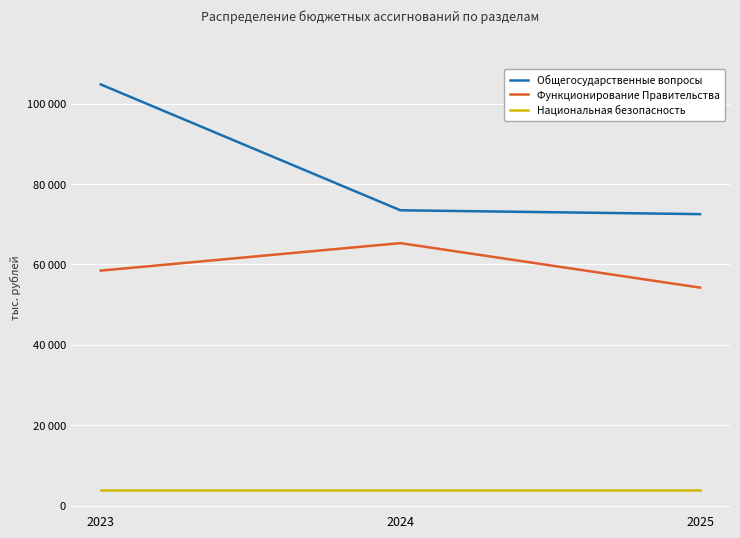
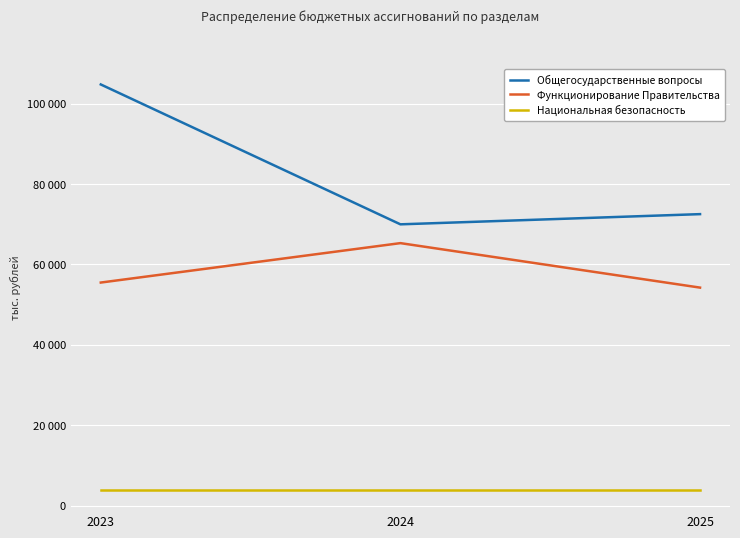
Функционирование Правительства, 2023: 58000 -> 56000
Общегосударственные вопросы, 2024: 73000 -> 70000
